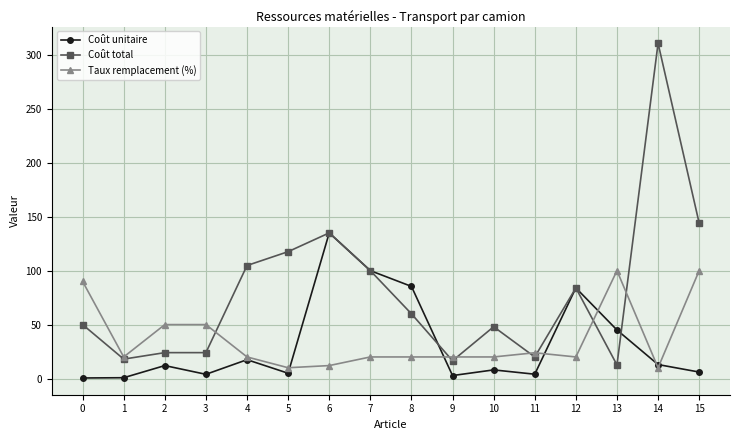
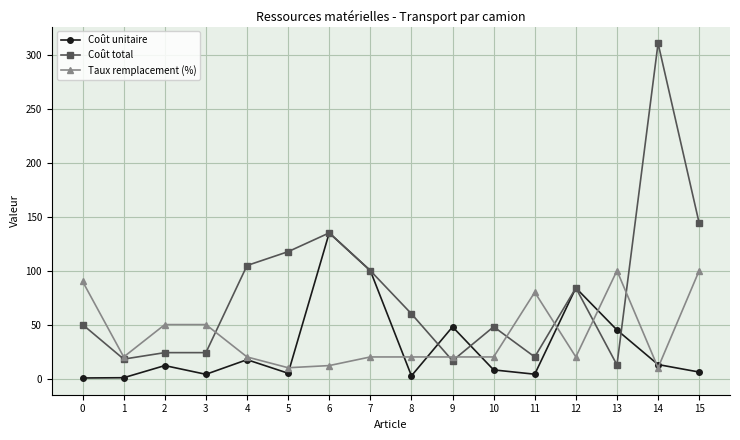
Coût unitaire, 8: 85 -> 3
Coût unitaire, 9: 3 -> 48
Taux remplacement (%), 11: 24 -> 80
